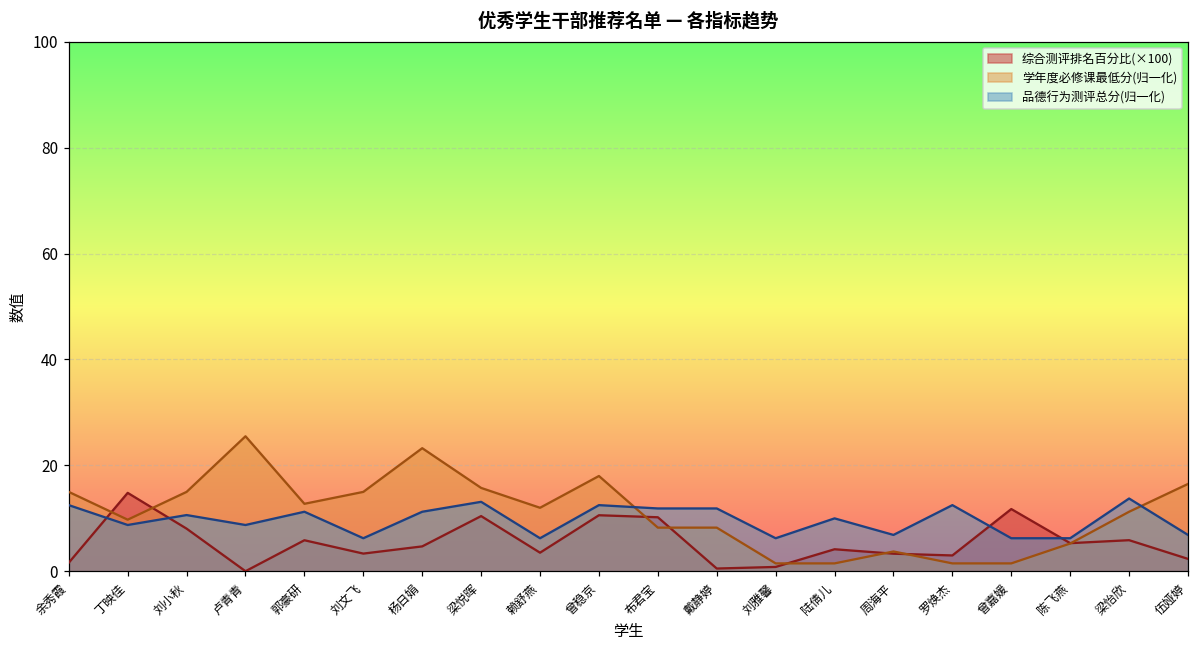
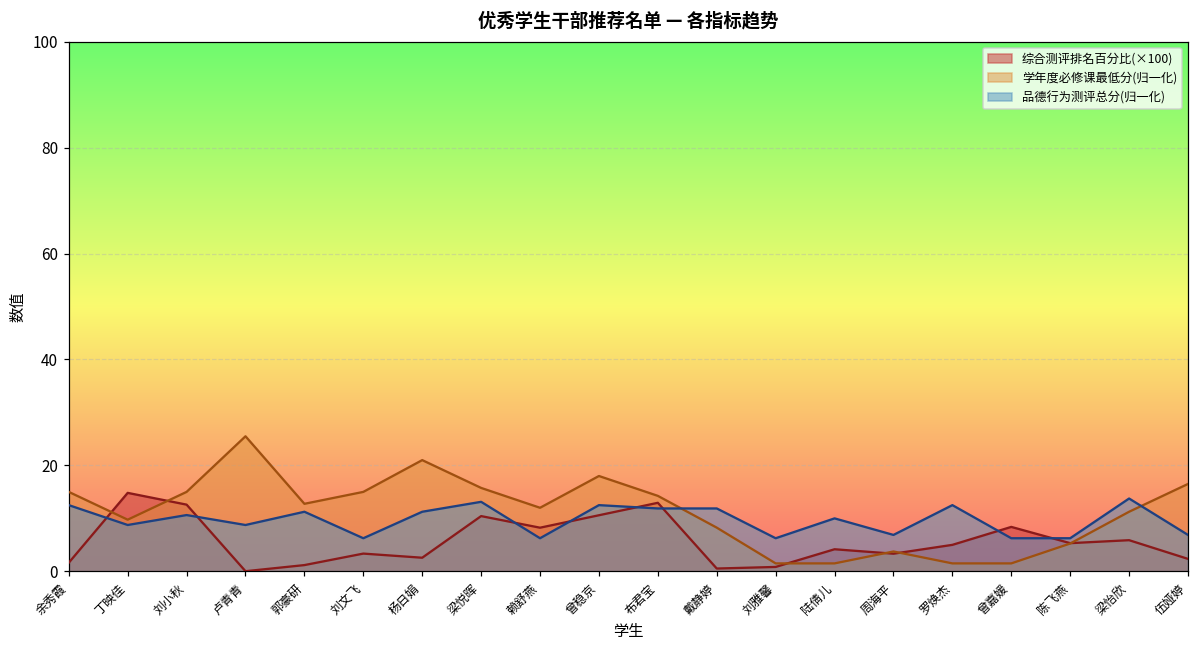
综合测评排名百分比(×100), 刘小秋: 8 -> 13
综合测评排名百分比(×100), 郭豪研: 6 -> 1
综合测评排名百分比(×100), 杨日娟: 5 -> 3
学年度必修课最低分(归一化), 杨日娟: 23 -> 21
综合测评排名百分比(×100), 赖舒燕: 4 -> 8
综合测评排名百分比(×100), 布君宝: 10 -> 13
学年度必修课最低分(归一化), 布君宝: 8 -> 14
综合测评排名百分比(×100), 罗焕杰: 3 -> 5
综合测评排名百分比(×100), 曾嘉媛: 12 -> 8
